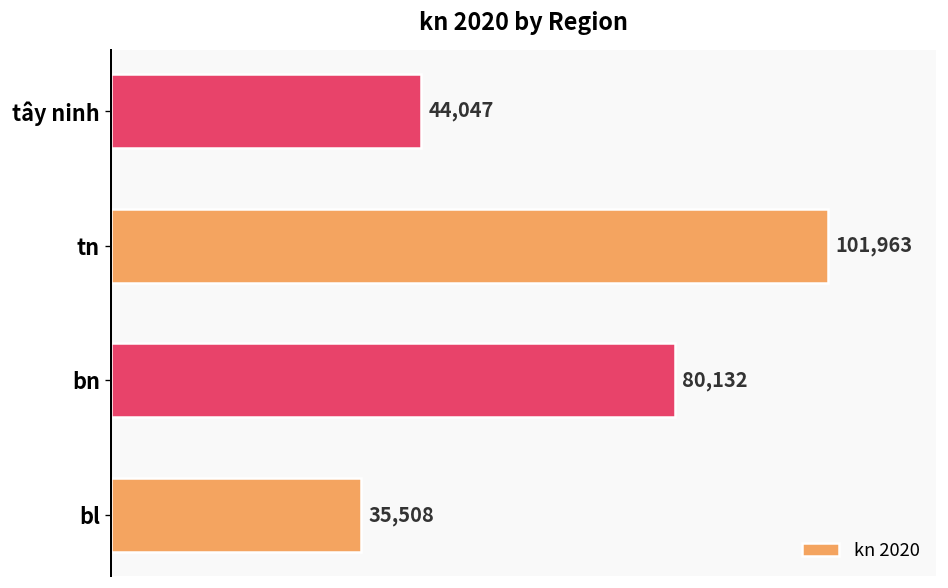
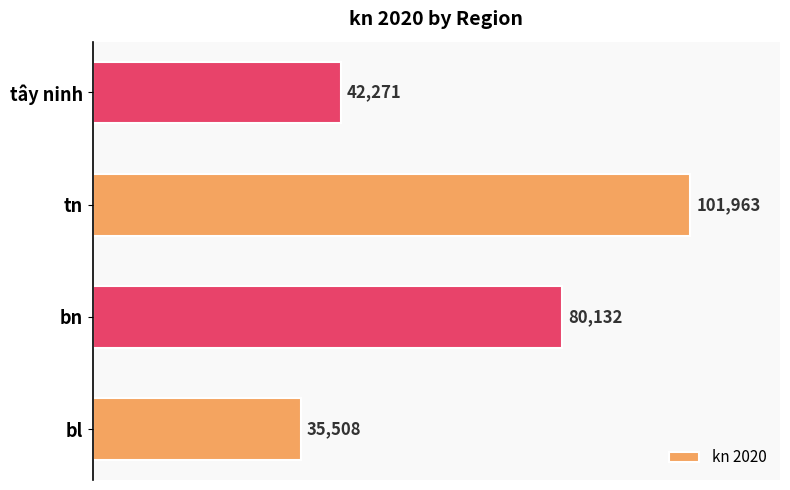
tây ninh: 44,047 -> 42,271
